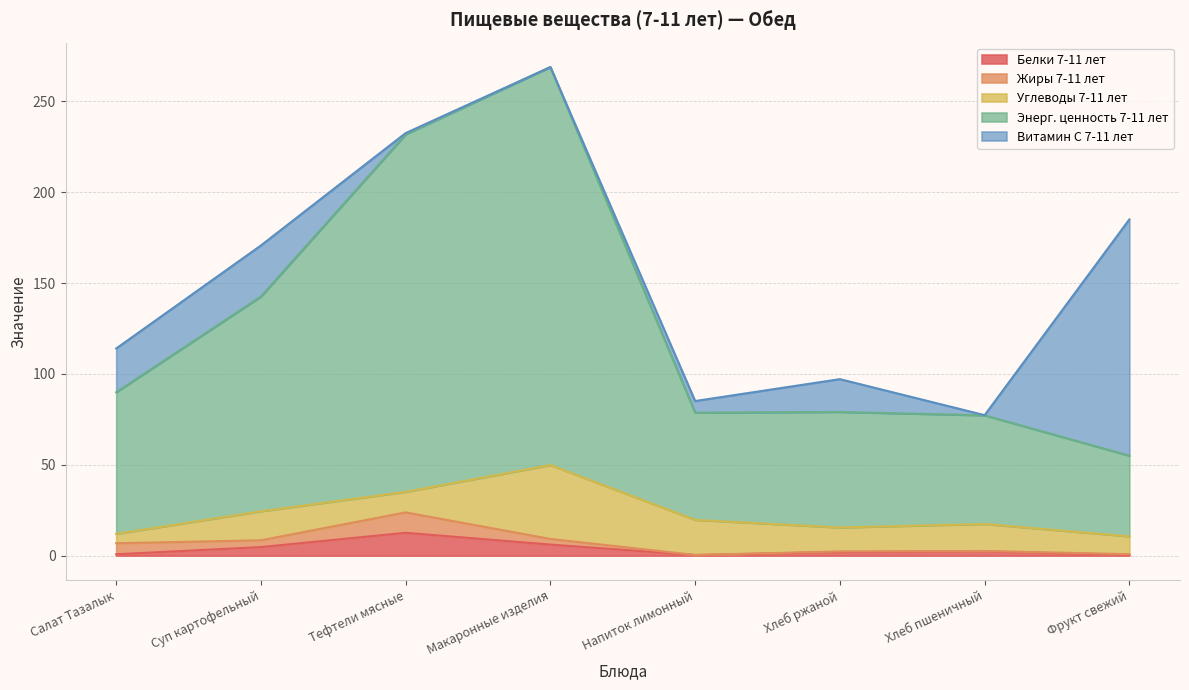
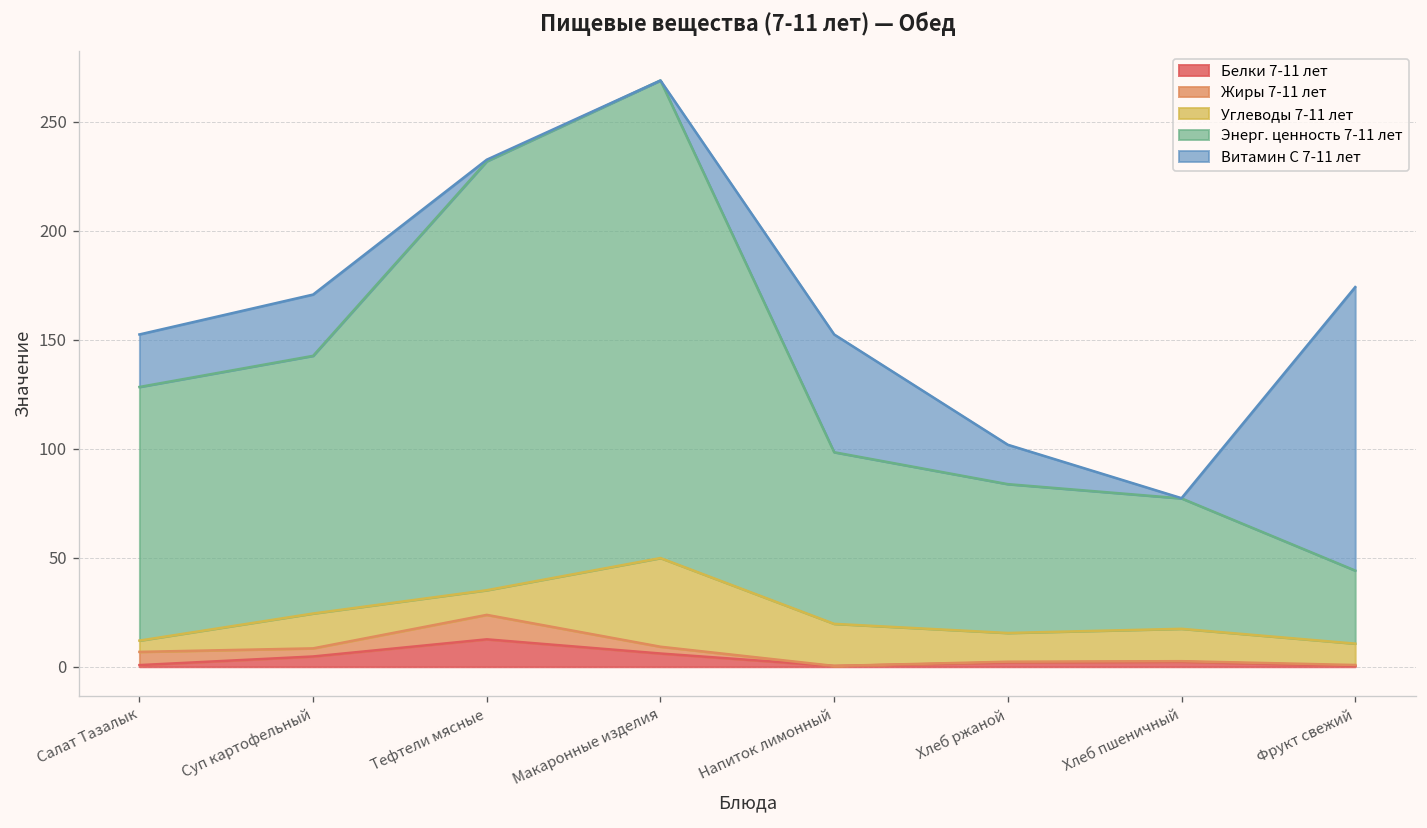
Энерг. ценность 7-11 лет, Салат Тазалык: 78 -> 116
Энерг. ценность 7-11 лет, Напиток лимонный: 59 -> 79
Витамин С 7-11 лет, Напиток лимонный: 6 -> 54
Энерг. ценность 7-11 лет, Хлеб ржаной: 64 -> 68
Энерг. ценность 7-11 лет, Фрукт свежий: 44 -> 34
